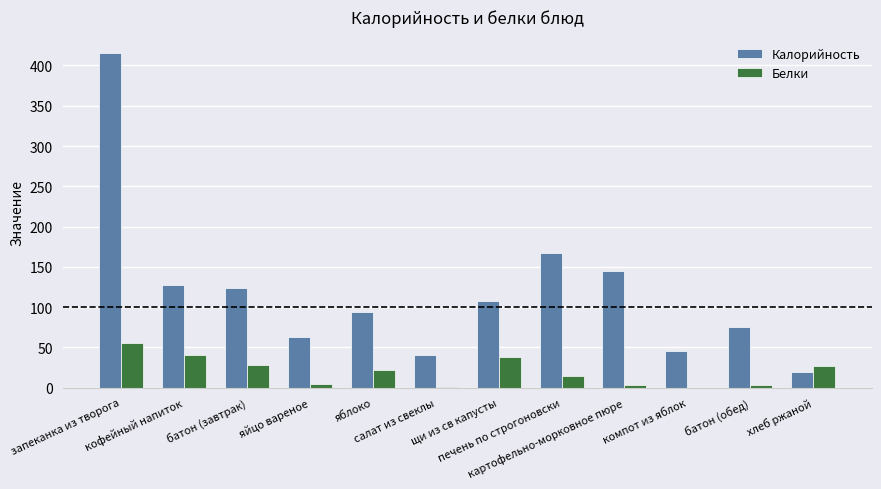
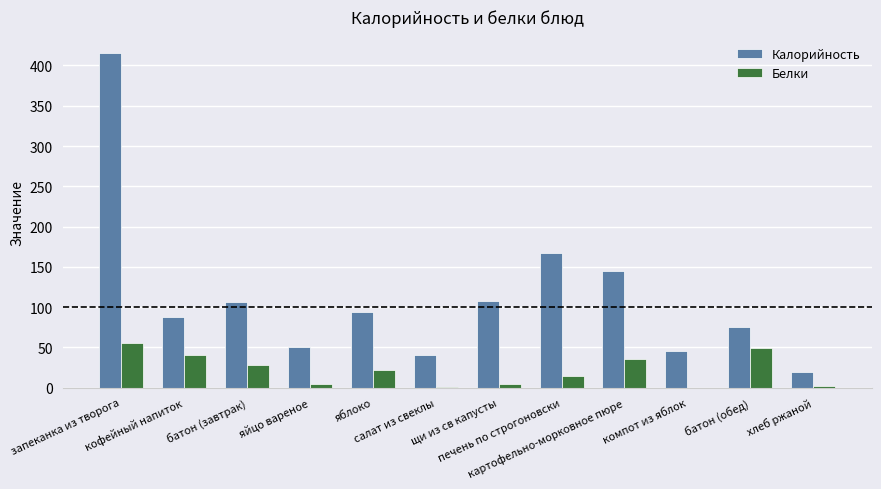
Калорийность, кофейный напиток: 130 -> 90
Калорийность, батон (завтрак): 120 -> 110
Калорийность, яйцо вареное: 60 -> 50
Белки, щи из св капусты: 40 -> 10
Белки, картофельно-морковное пюре: 0 -> 40
Белки, батон (обед): 0 -> 50
Белки, хлеб ржаной: 30 -> 0
